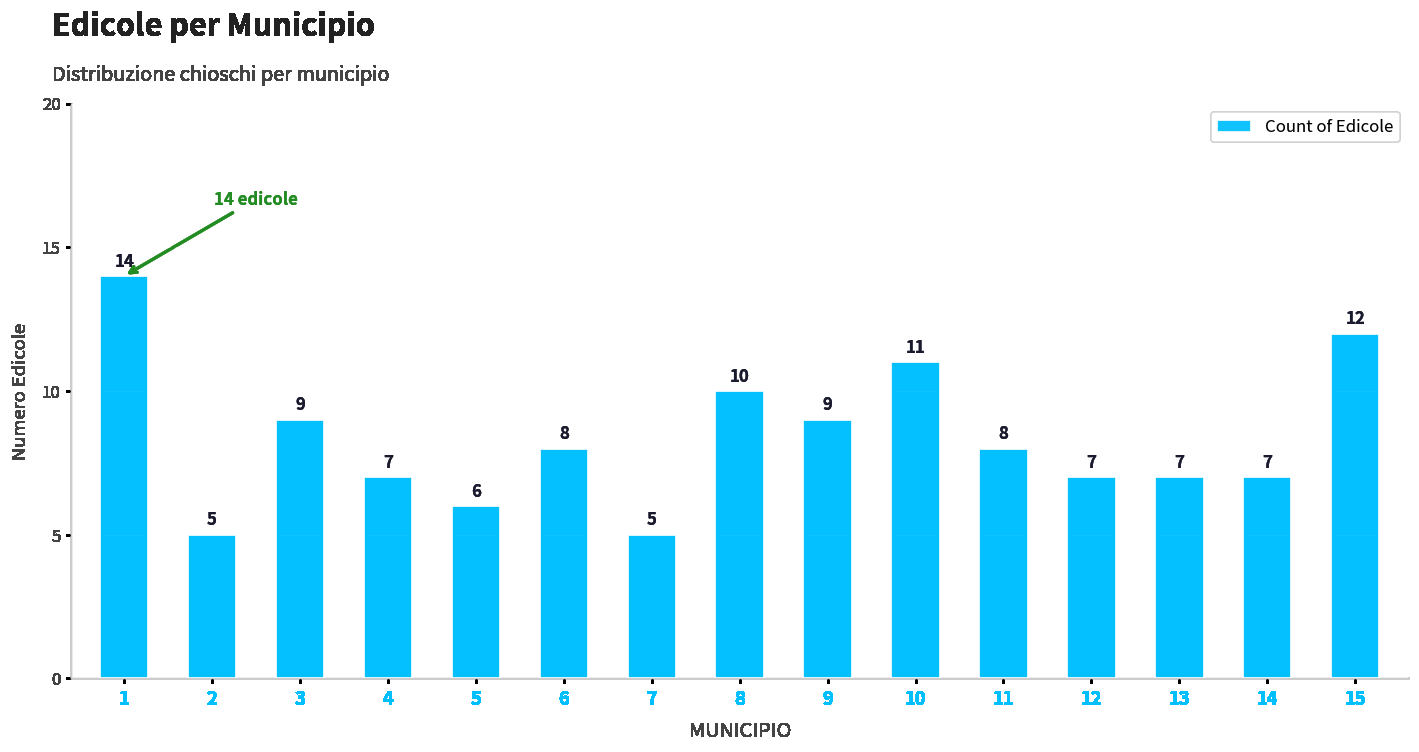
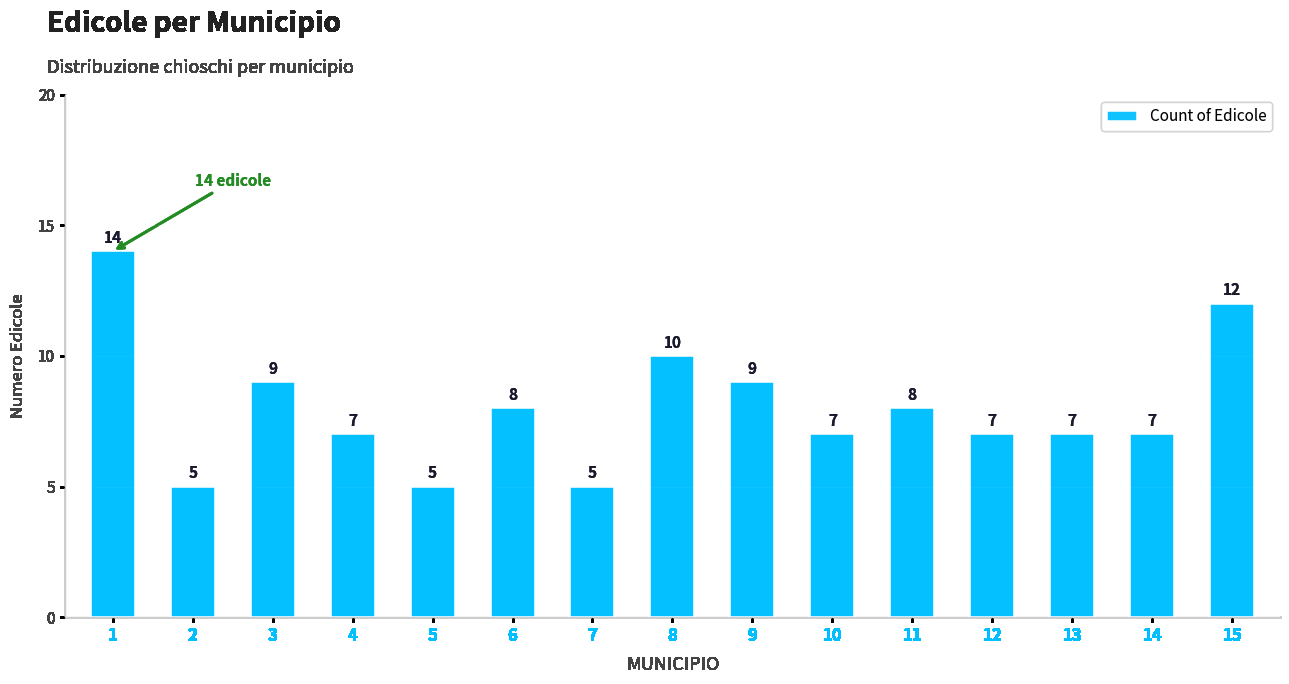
5: 6 -> 5
10: 11 -> 7
